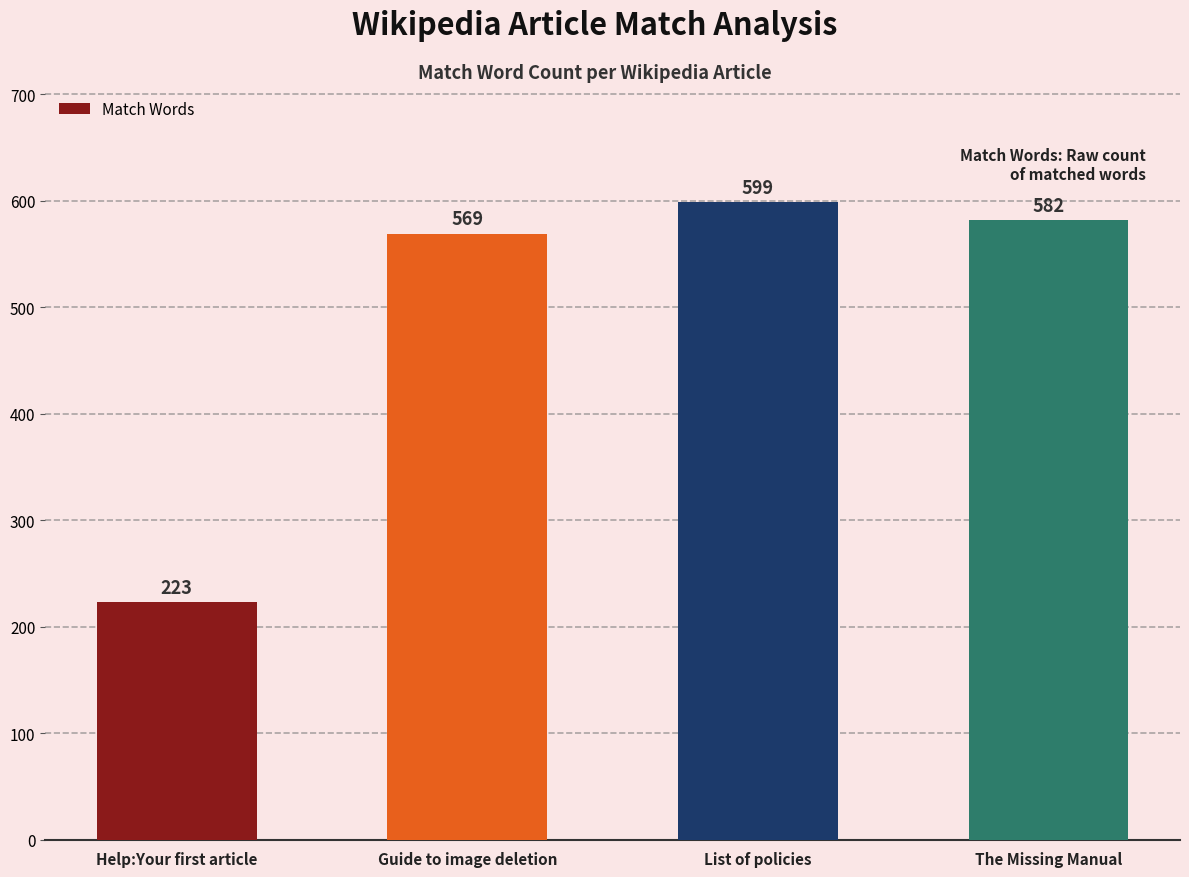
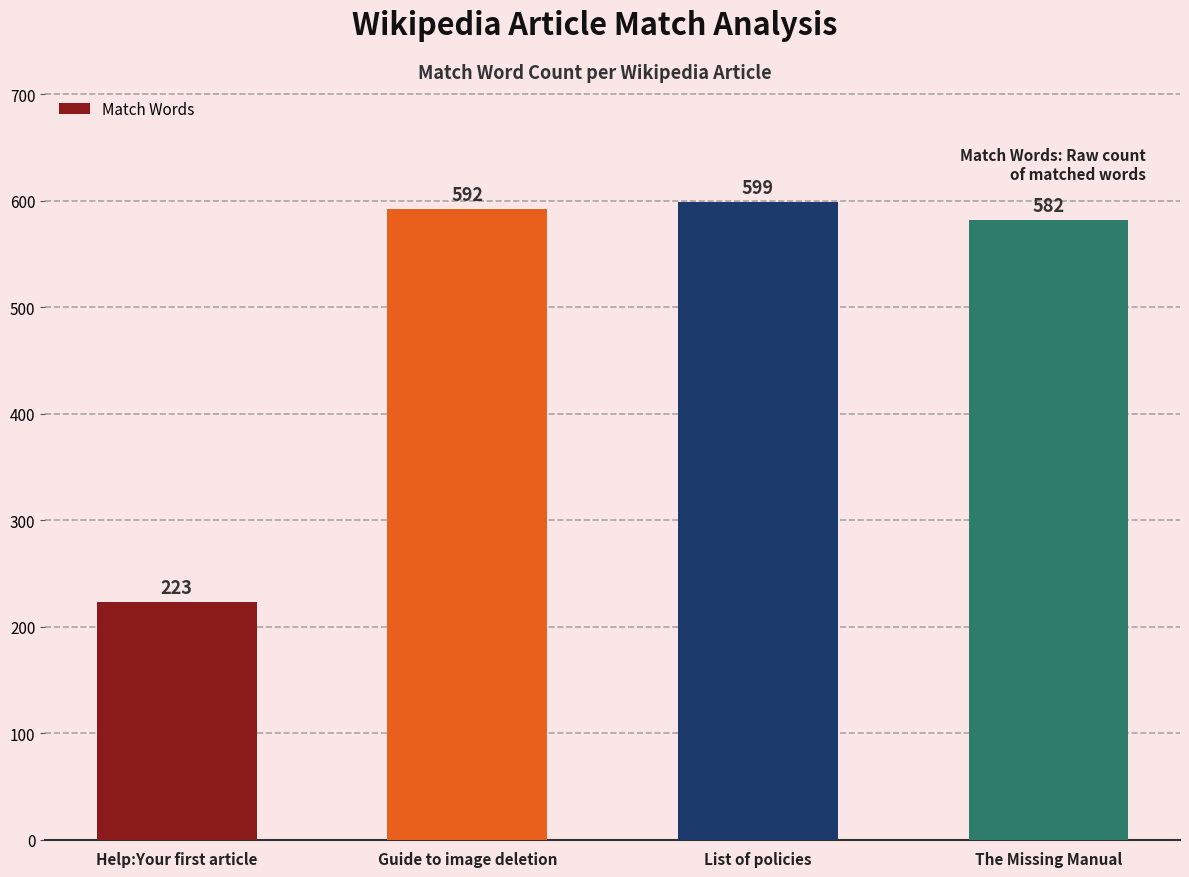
Guide to image deletion: 569 -> 592
